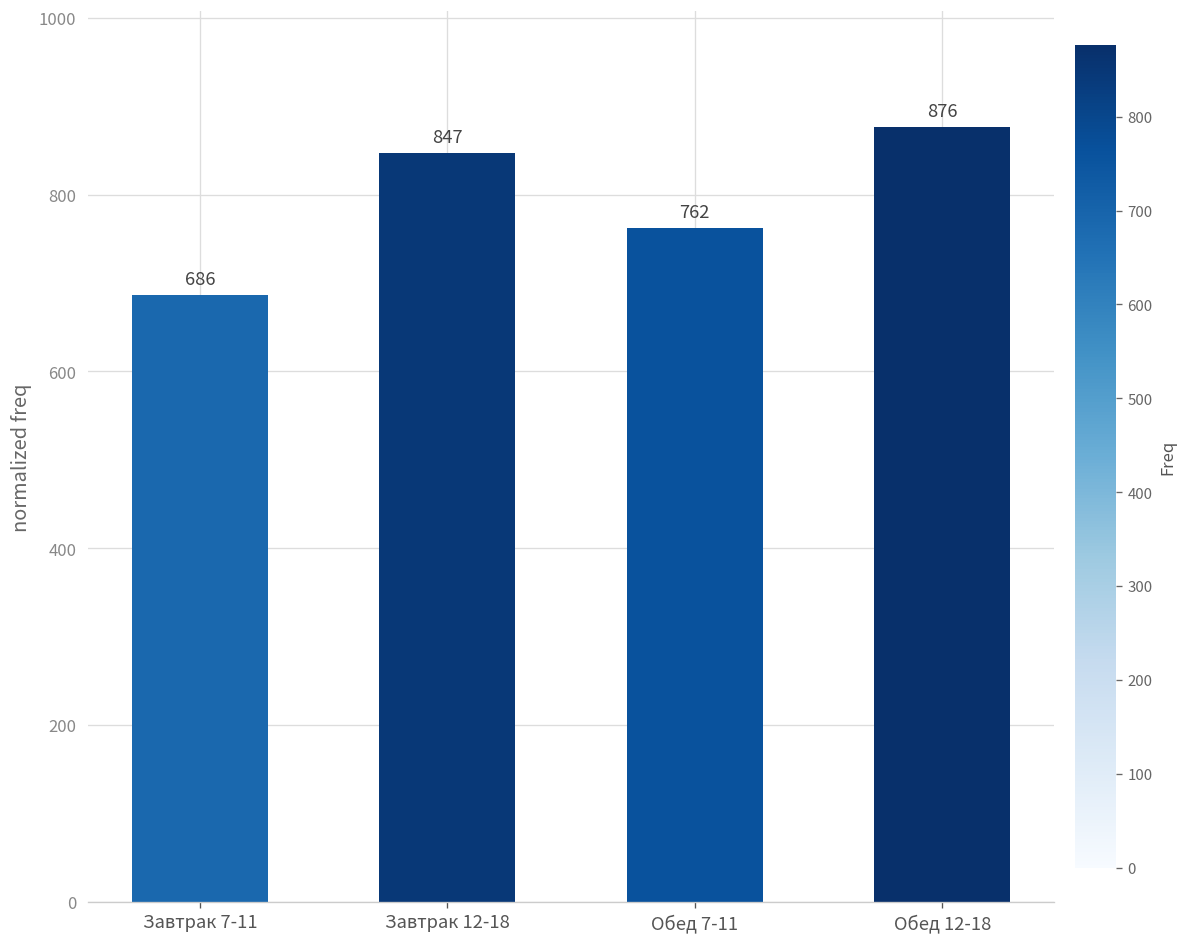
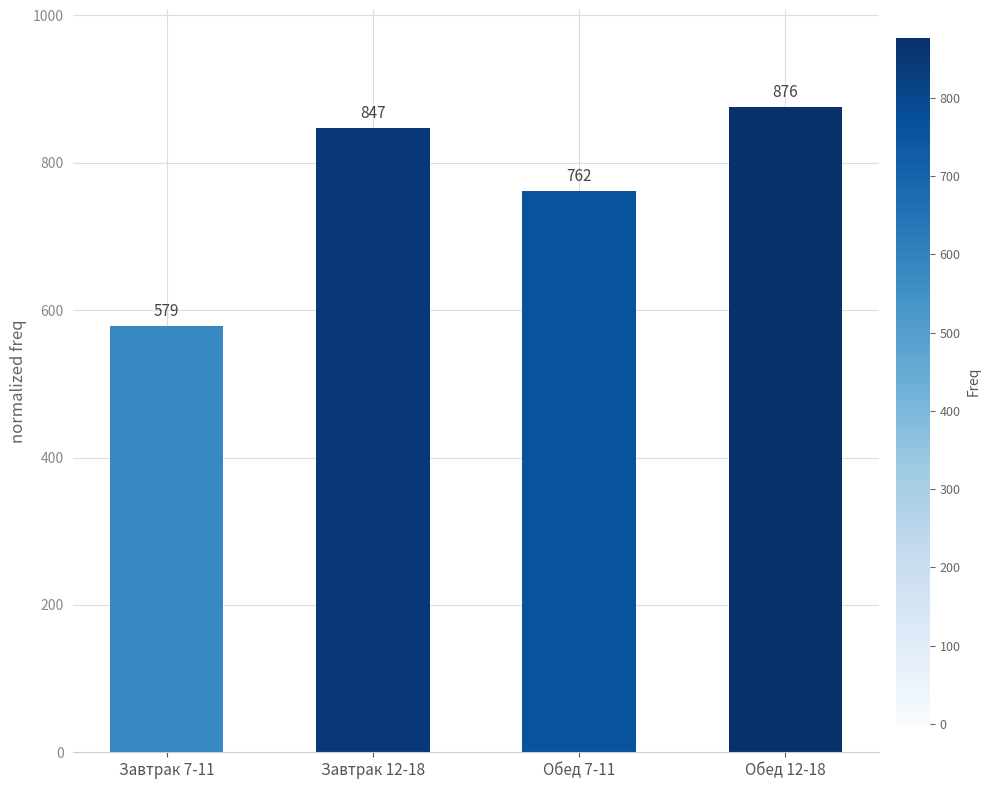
Завтрак 7-11: 686 -> 579
